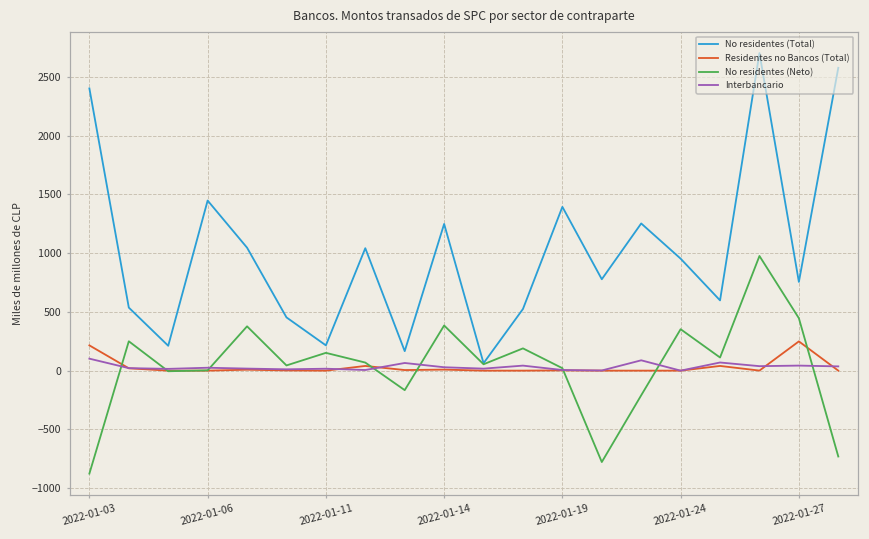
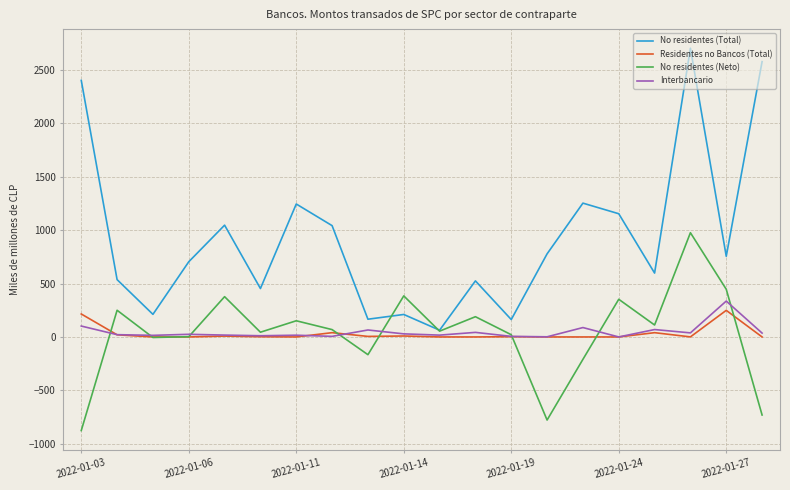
No residentes (Total), 2022-01-06: 1450 -> 700
No residentes (Total), 2022-01-11: 220 -> 1240
No residentes (Total), 2022-01-14: 1250 -> 210
No residentes (Total), 2022-01-19: 1390 -> 160
No residentes (Total), 2022-01-24: 950 -> 1150
Interbancario, 2022-01-27: 40 -> 340
